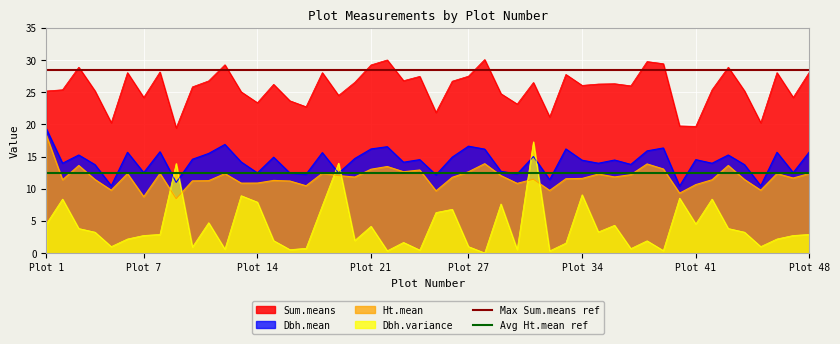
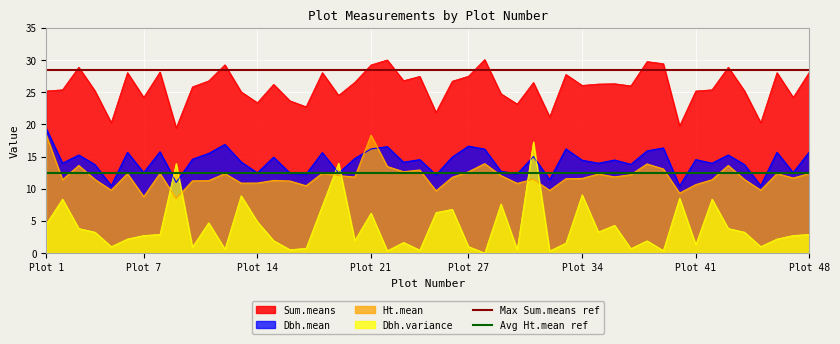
Dbh.variance, Plot 14: 8 -> 5
Ht.mean, Plot 21: 13 -> 18
Dbh.variance, Plot 21: 4 -> 6
Sum.means, Plot 41: 20 -> 25
Dbh.variance, Plot 41: 5 -> 1
